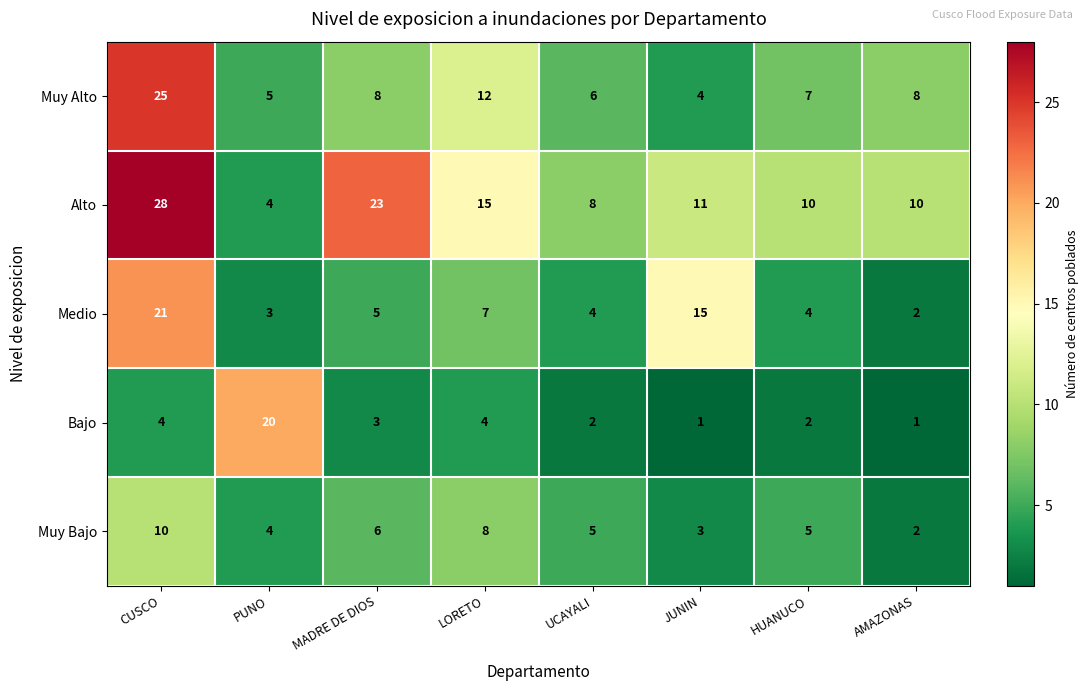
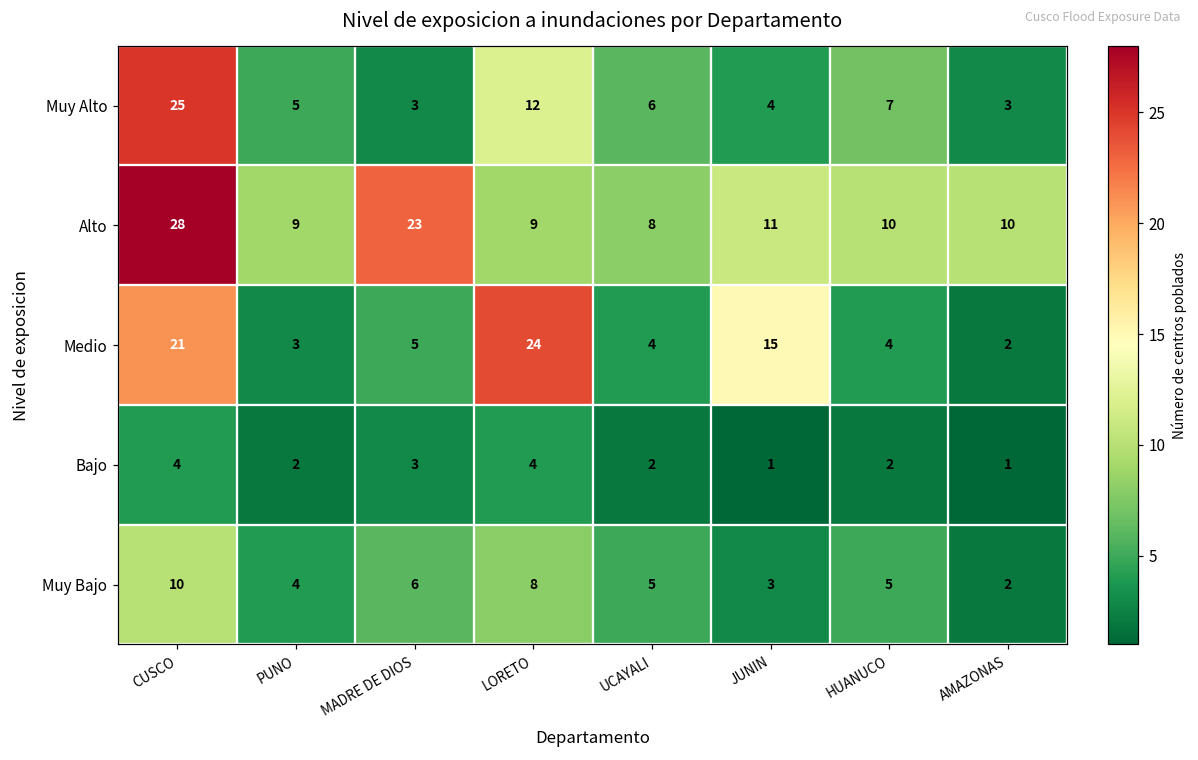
Muy Alto, MADRE DE DIOS: 8 -> 3
Muy Alto, AMAZONAS: 8 -> 3
Alto, PUNO: 4 -> 9
Alto, LORETO: 15 -> 9
Medio, LORETO: 7 -> 24
Bajo, PUNO: 20 -> 2
